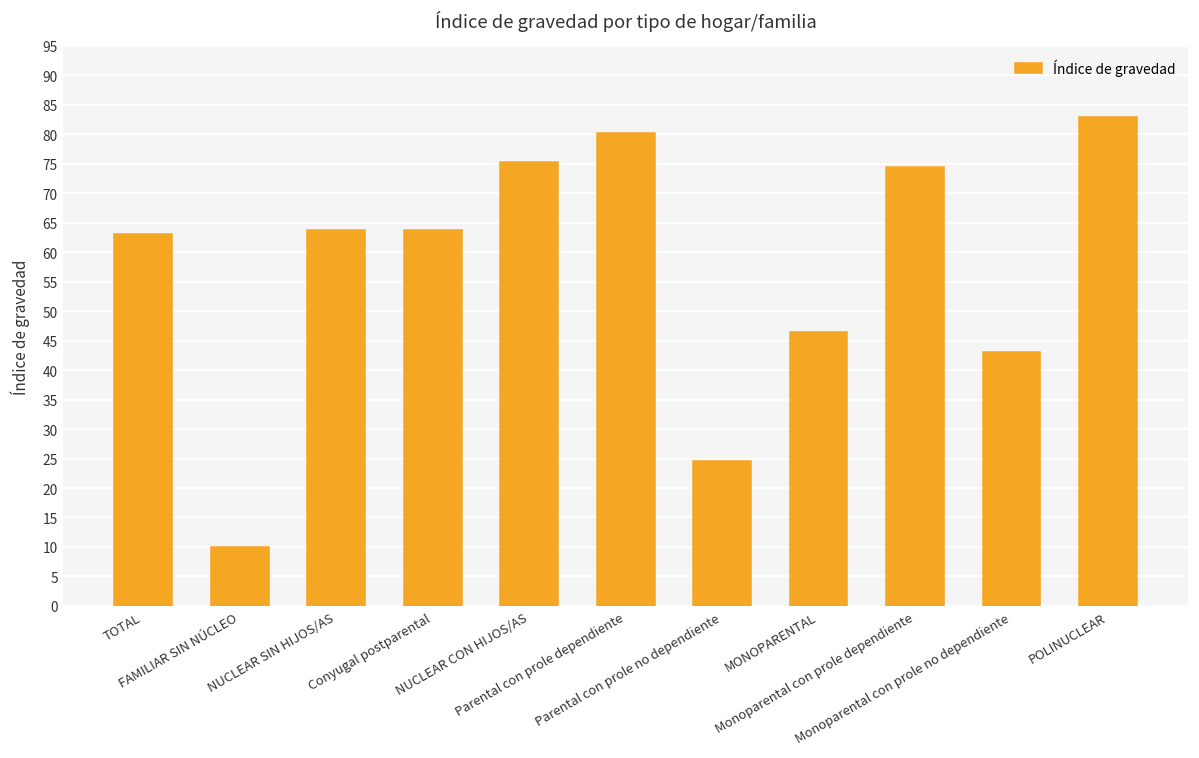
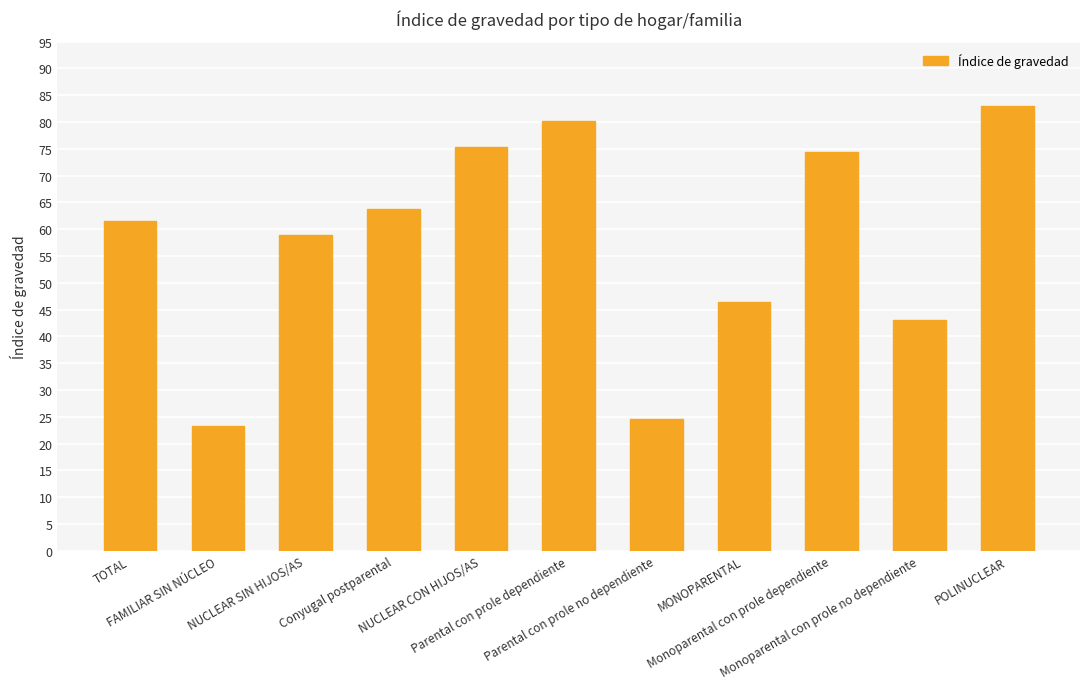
TOTAL: 63 -> 61
FAMILIAR SIN NÚCLEO: 10 -> 23
NUCLEAR SIN HIJOS/AS: 64 -> 59
